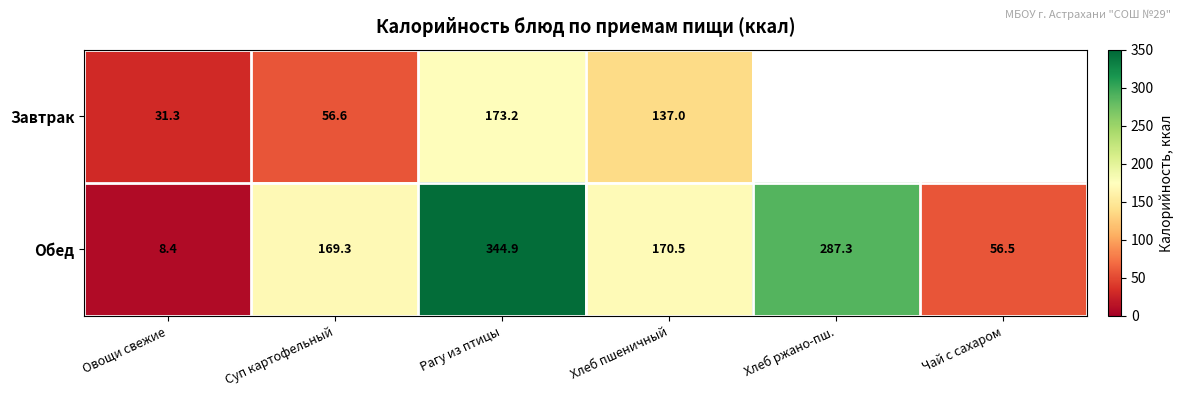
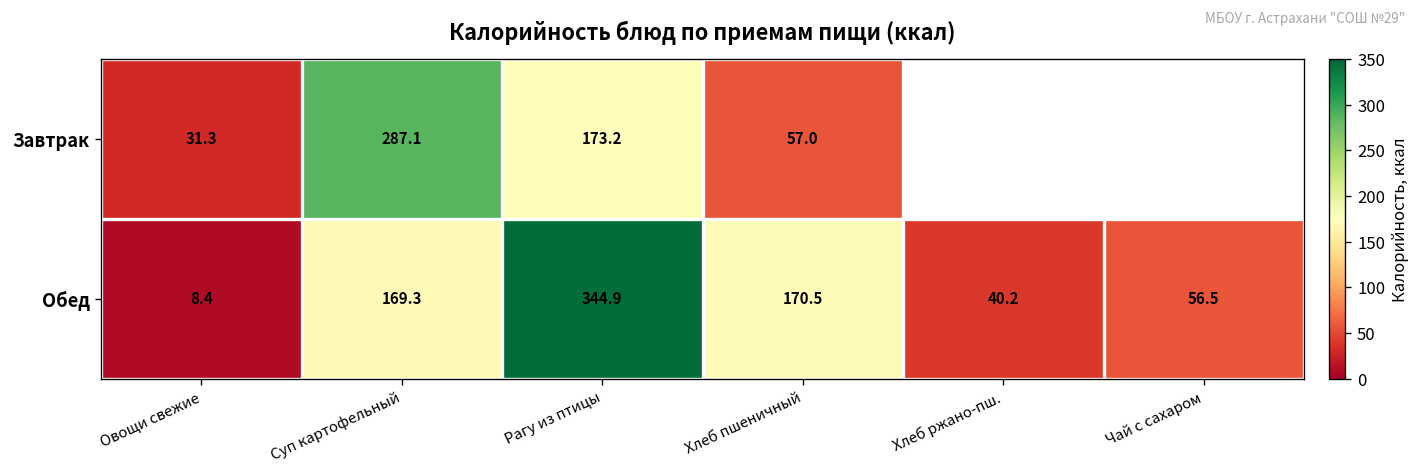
Завтрак, Суп картофельный: 56.6 -> 287.1
Завтрак, Хлеб пшеничный: 137.0 -> 57.0
Обед, Хлеб ржано-пш.: 287.3 -> 40.2
